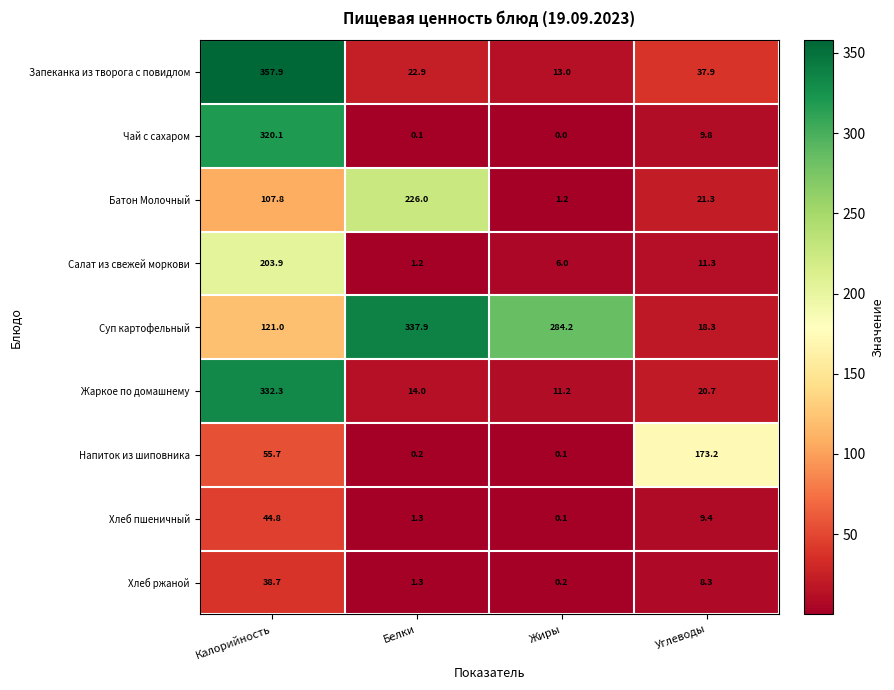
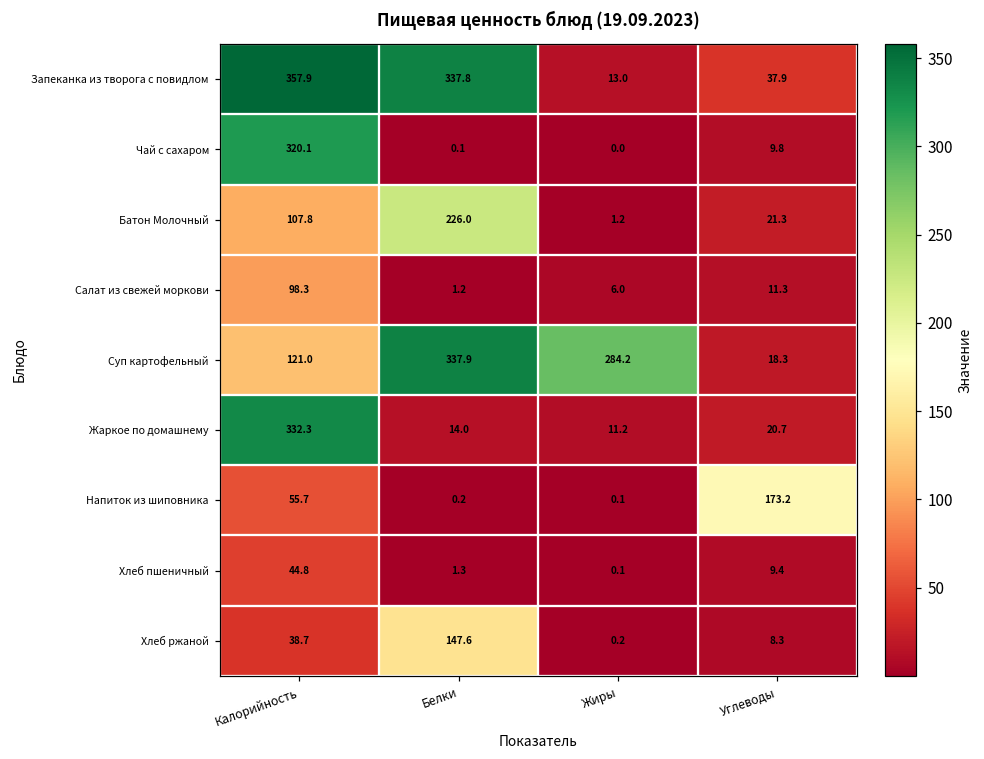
Запеканка из творога с повидлом, Белки: 22.9 -> 337.8
Салат из свежей моркови, Калорийность: 203.9 -> 98.3
Хлеб ржаной, Белки: 1.3 -> 147.6
